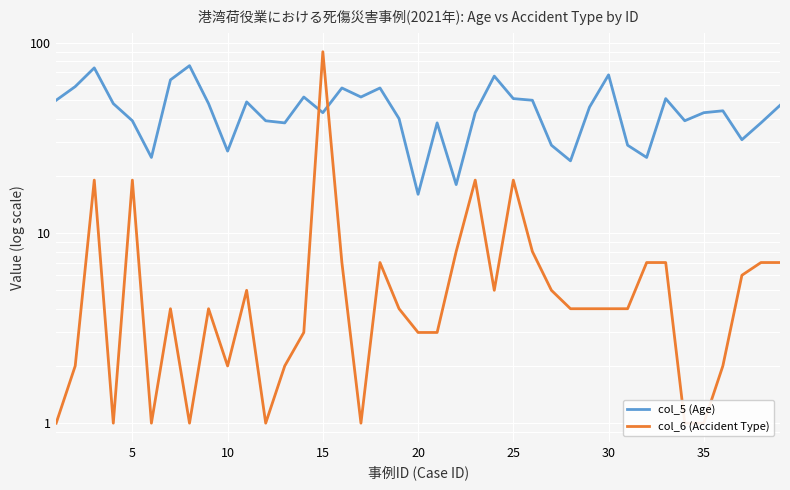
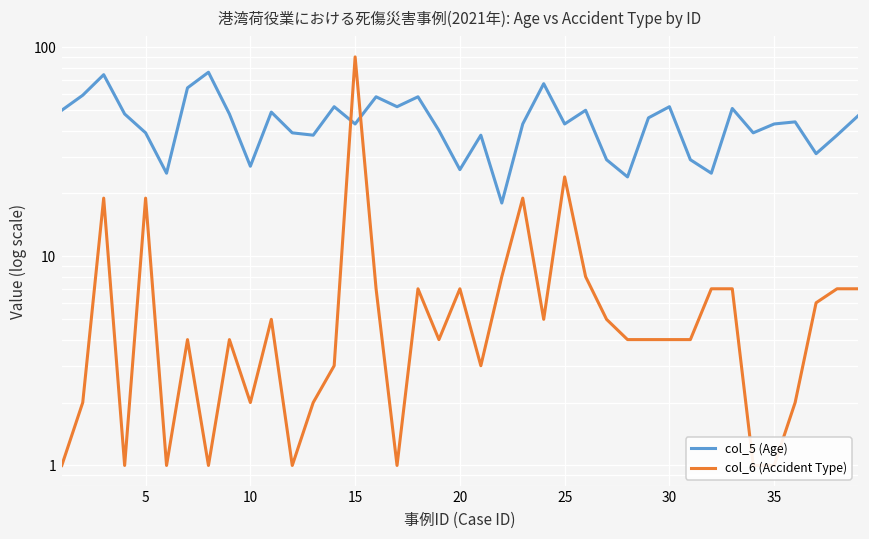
col_5 (Age), 20: 16 -> 26
col_6 (Accident Type), 20: 3 -> 7
col_5 (Age), 25: 51 -> 43
col_6 (Accident Type), 25: 19 -> 24
col_5 (Age), 30: 68 -> 52
